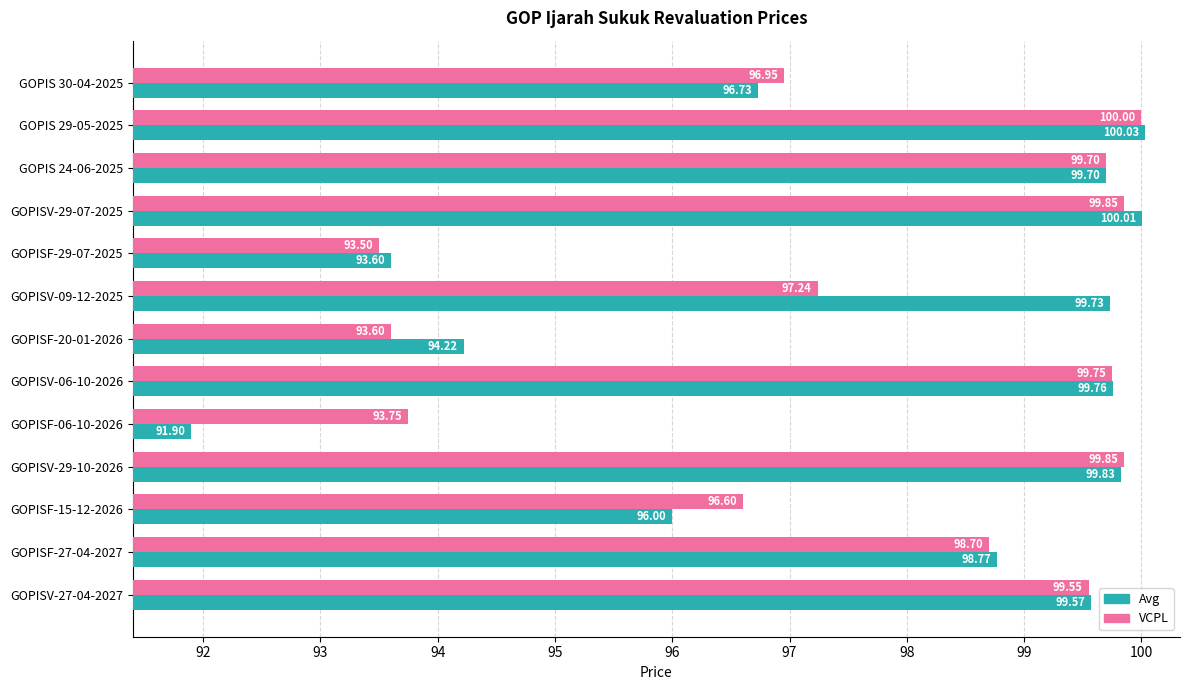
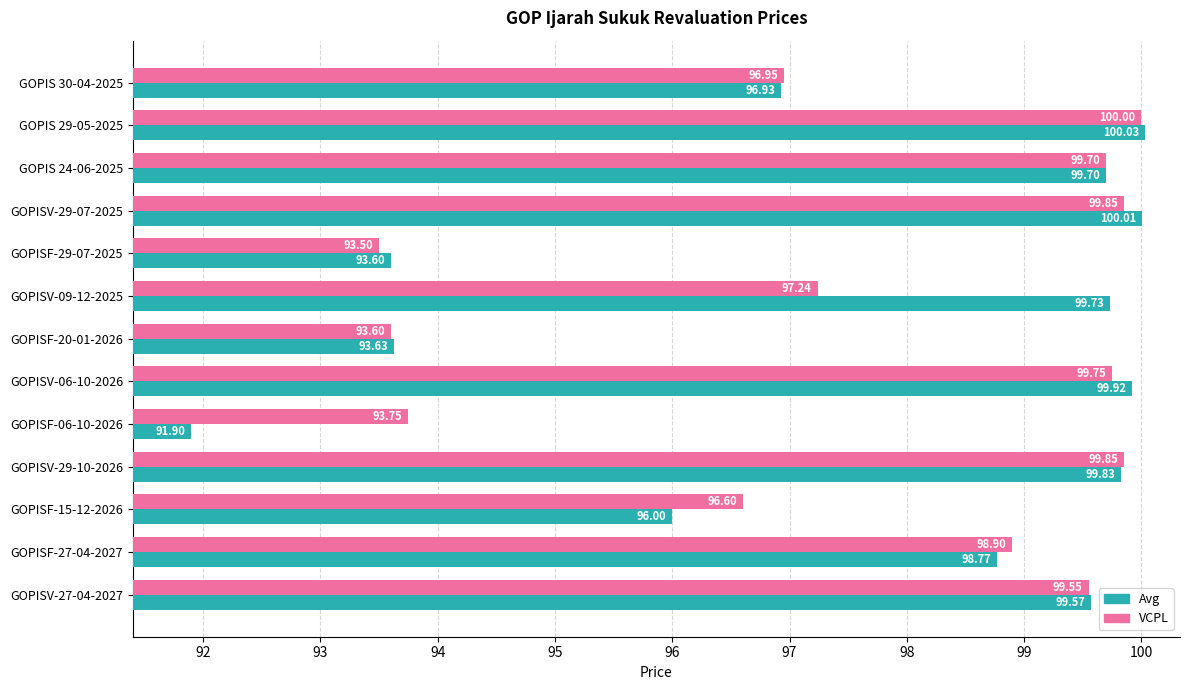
Avg, GOPIS 30-04-2025: 96.73 -> 96.93
Avg, GOPISF-20-01-2026: 94.22 -> 93.63
Avg, GOPISV-06-10-2026: 99.76 -> 99.92
VCPL, GOPISF-27-04-2027: 98.70 -> 98.90
